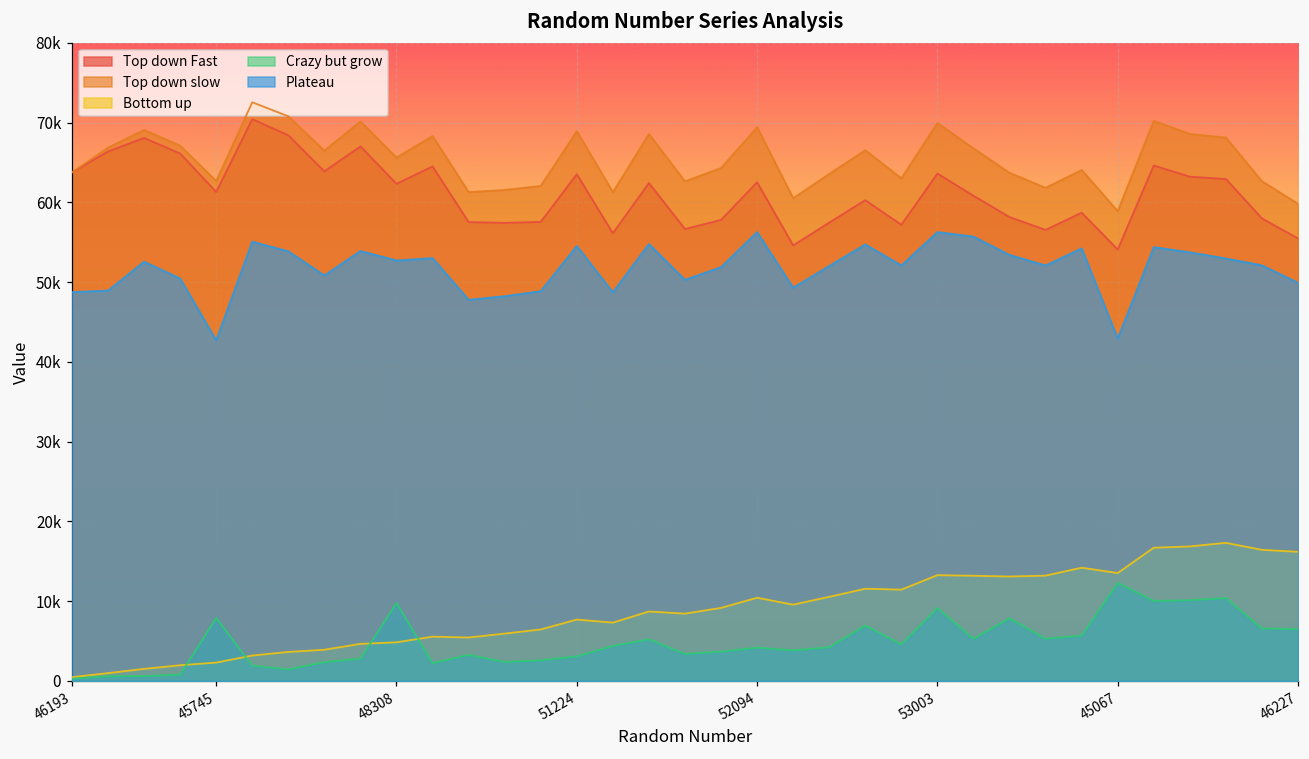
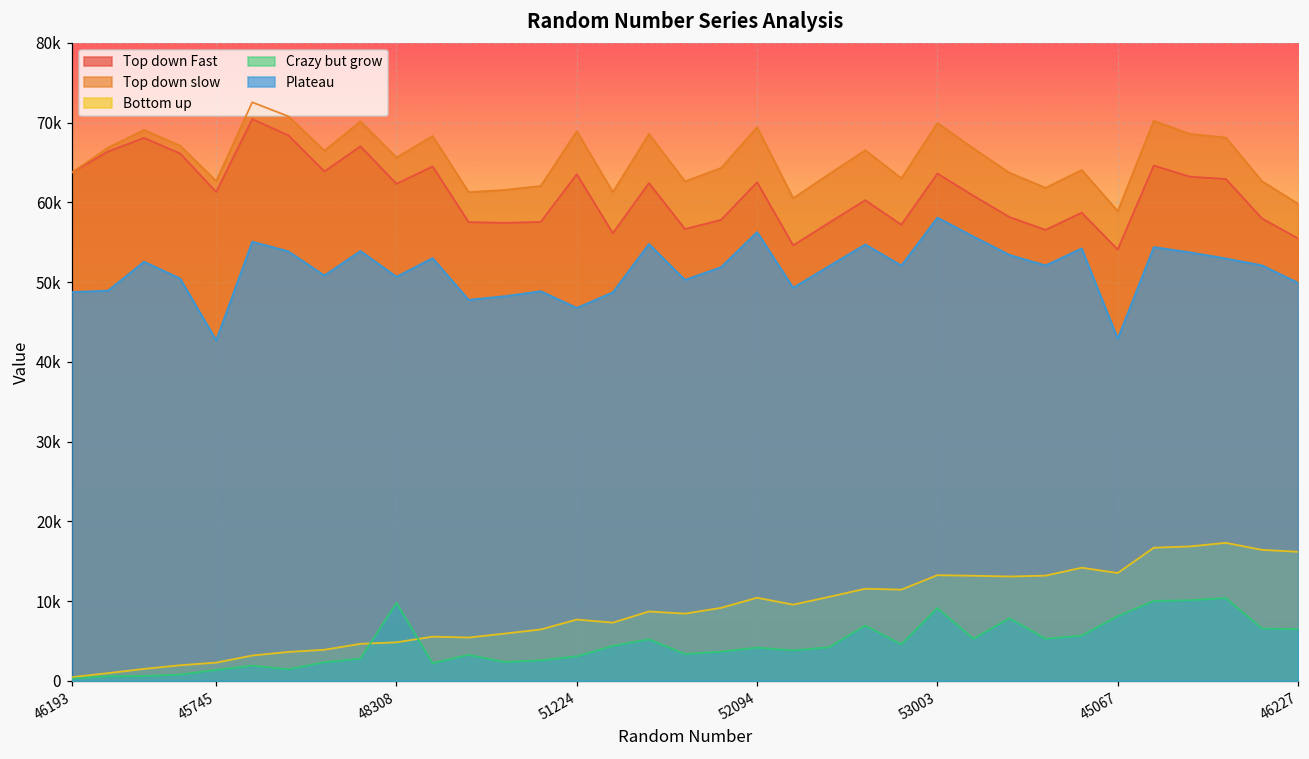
Crazy but grow, 45745: 8000 -> 1000
Plateau, 48308: 53000 -> 51000
Plateau, 51224: 55000 -> 47000
Plateau, 53003: 56000 -> 58000
Crazy but grow, 45067: 12000 -> 8000
